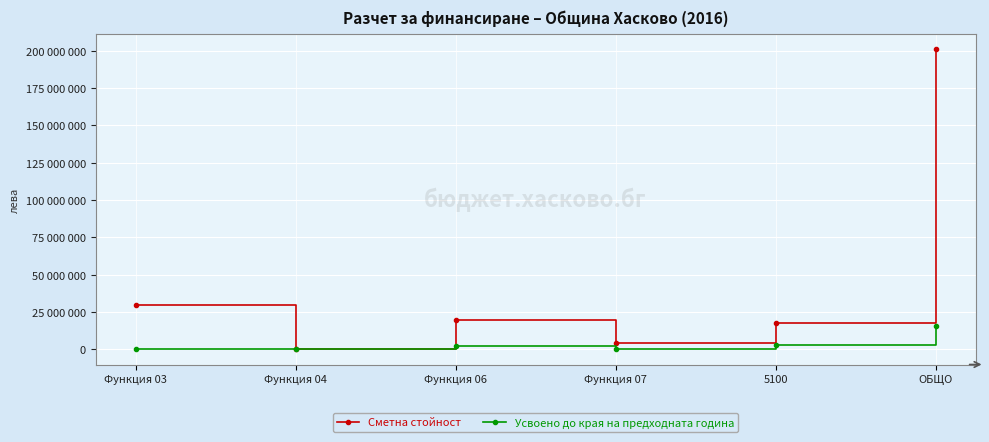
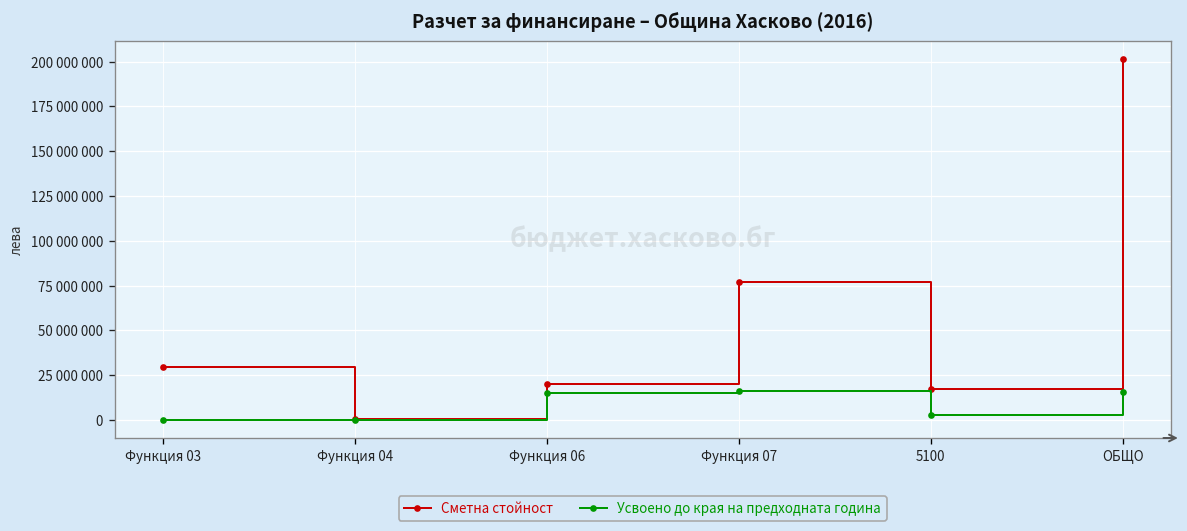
Усвоено до края на предходната година, Функция 06: 2000000 -> 15000000
Сметна стойност, Функция 07: 4000000 -> 77000000
Усвоено до края на предходната година, Функция 07: 1000000 -> 16000000
